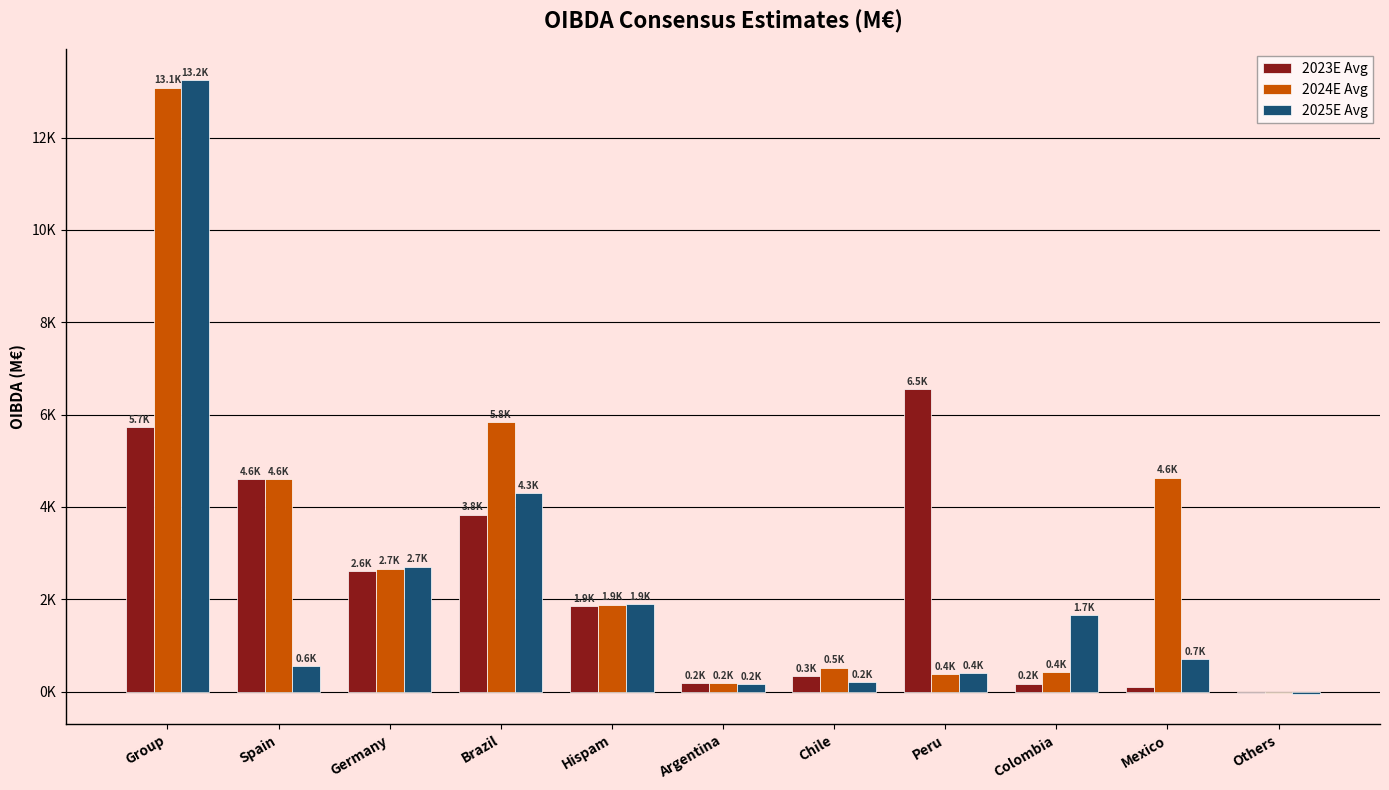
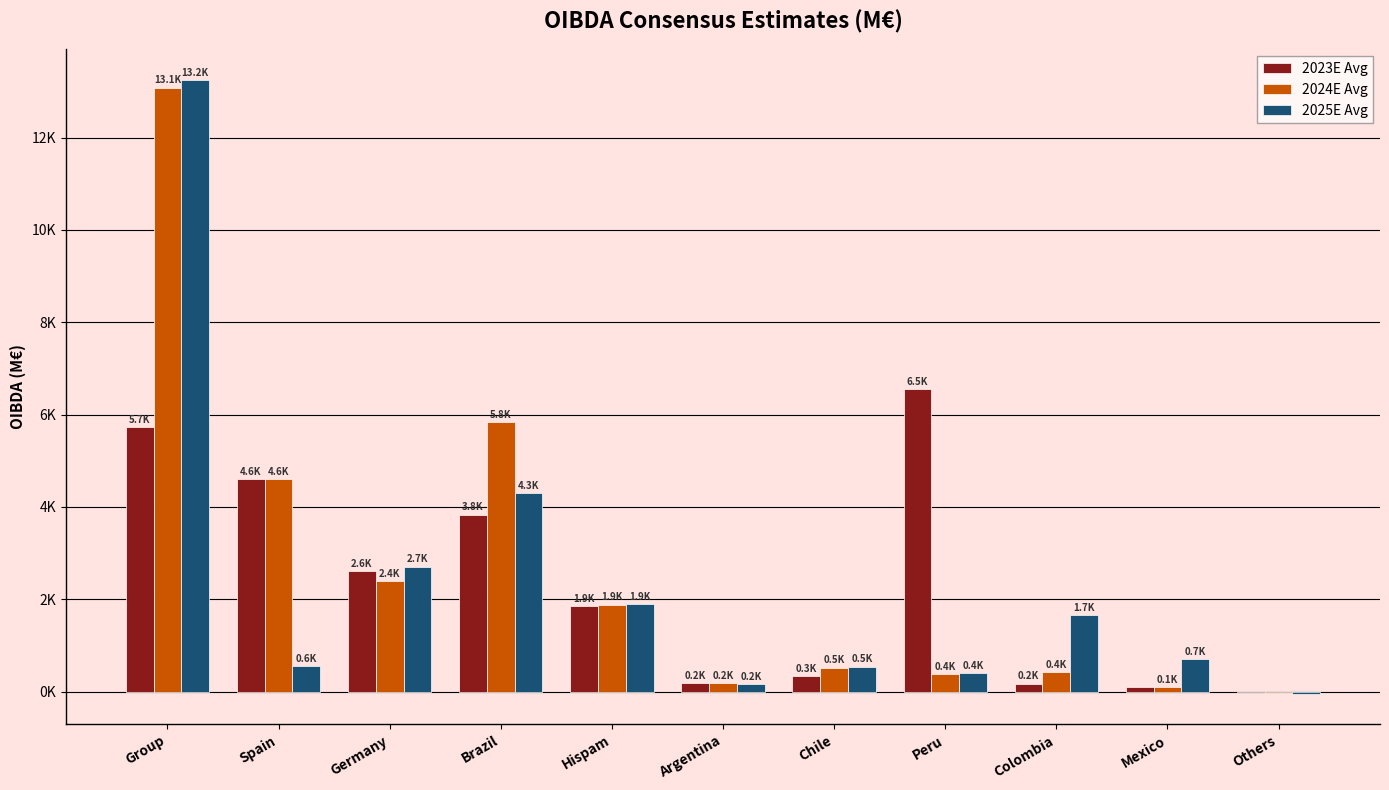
2024E Avg, Germany: 2.7K -> 2.4K
2025E Avg, Chile: 0.2K -> 0.5K
2024E Avg, Mexico: 4.6K -> 0.1K
